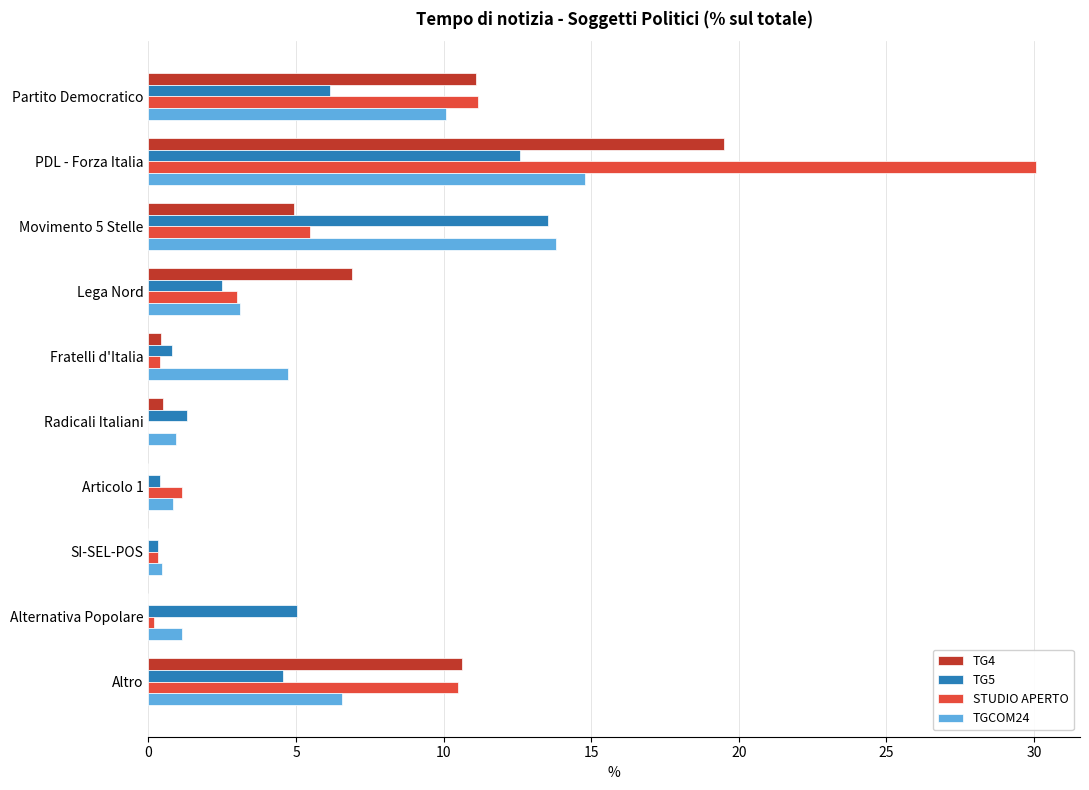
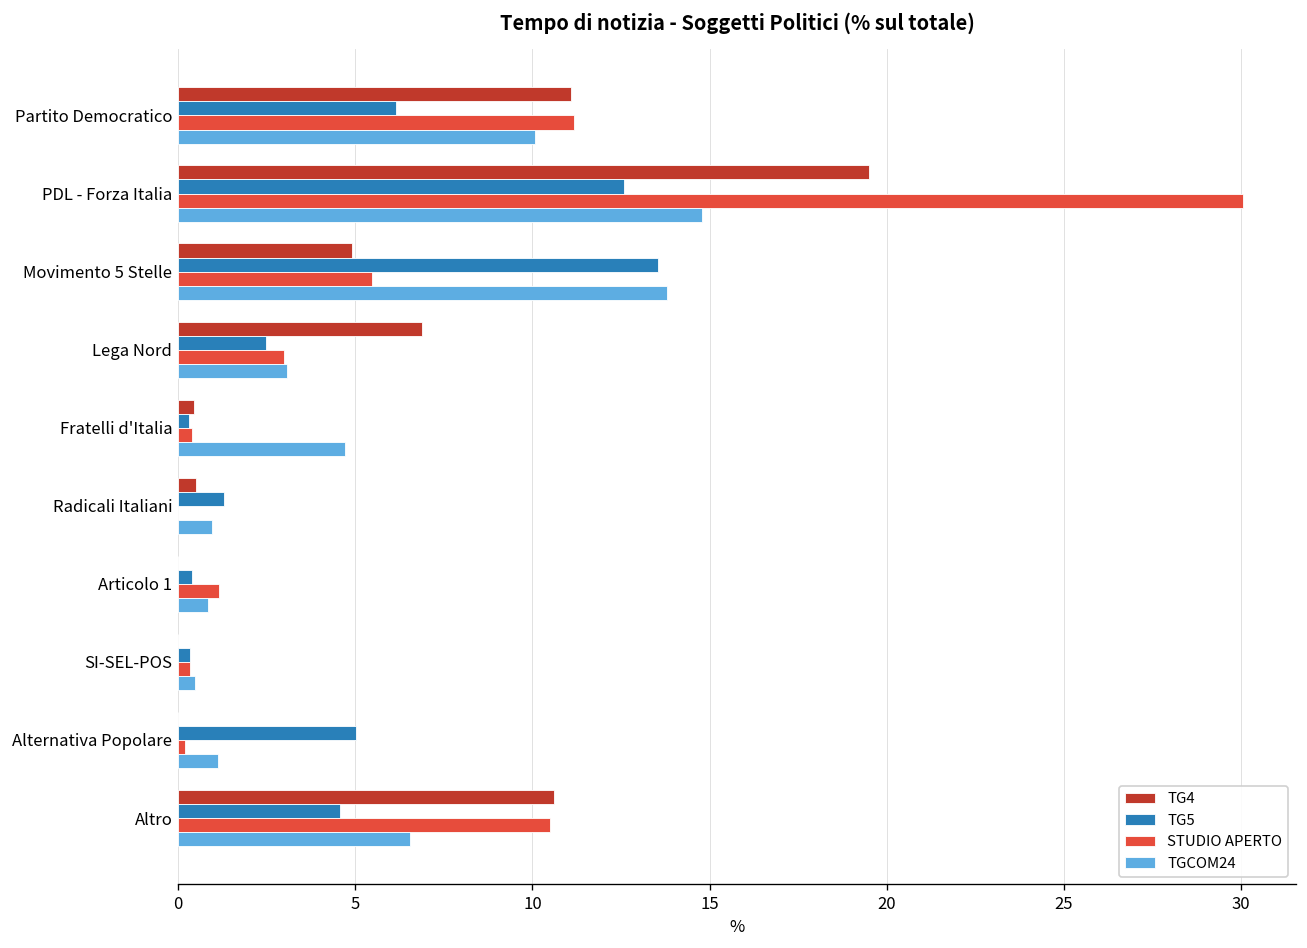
TG5, Fratelli d'Italia: 0.8 -> 0.3
